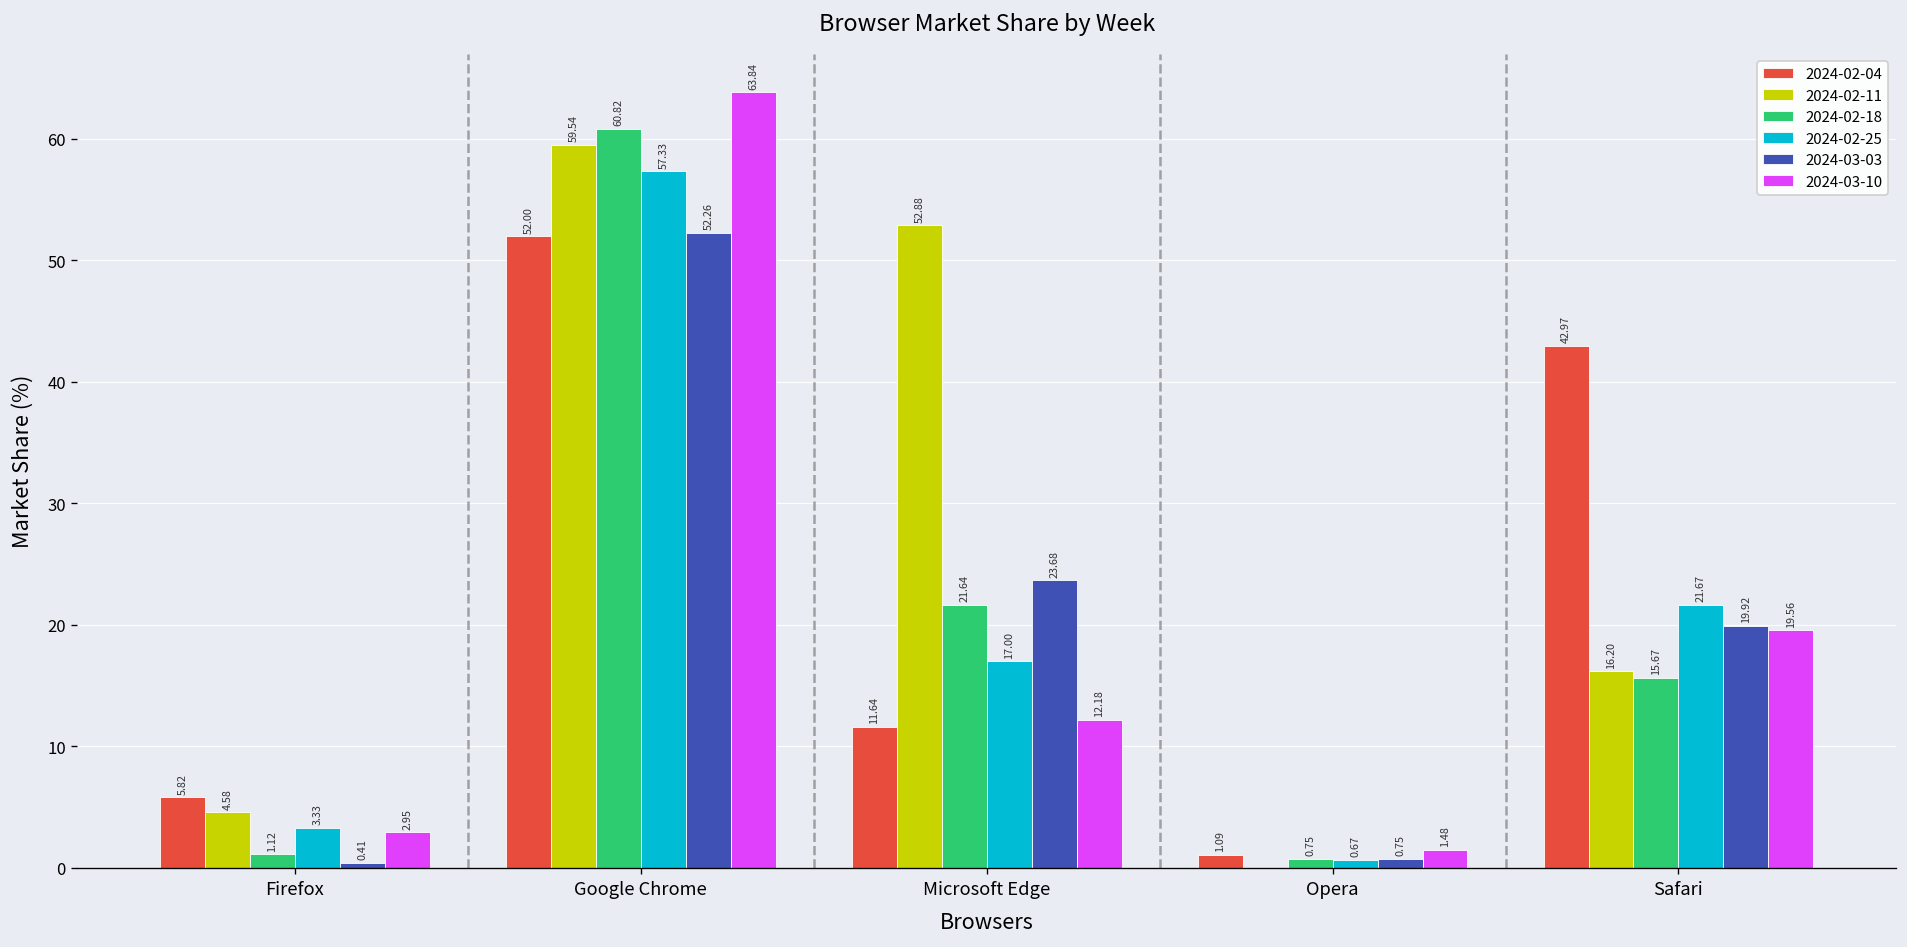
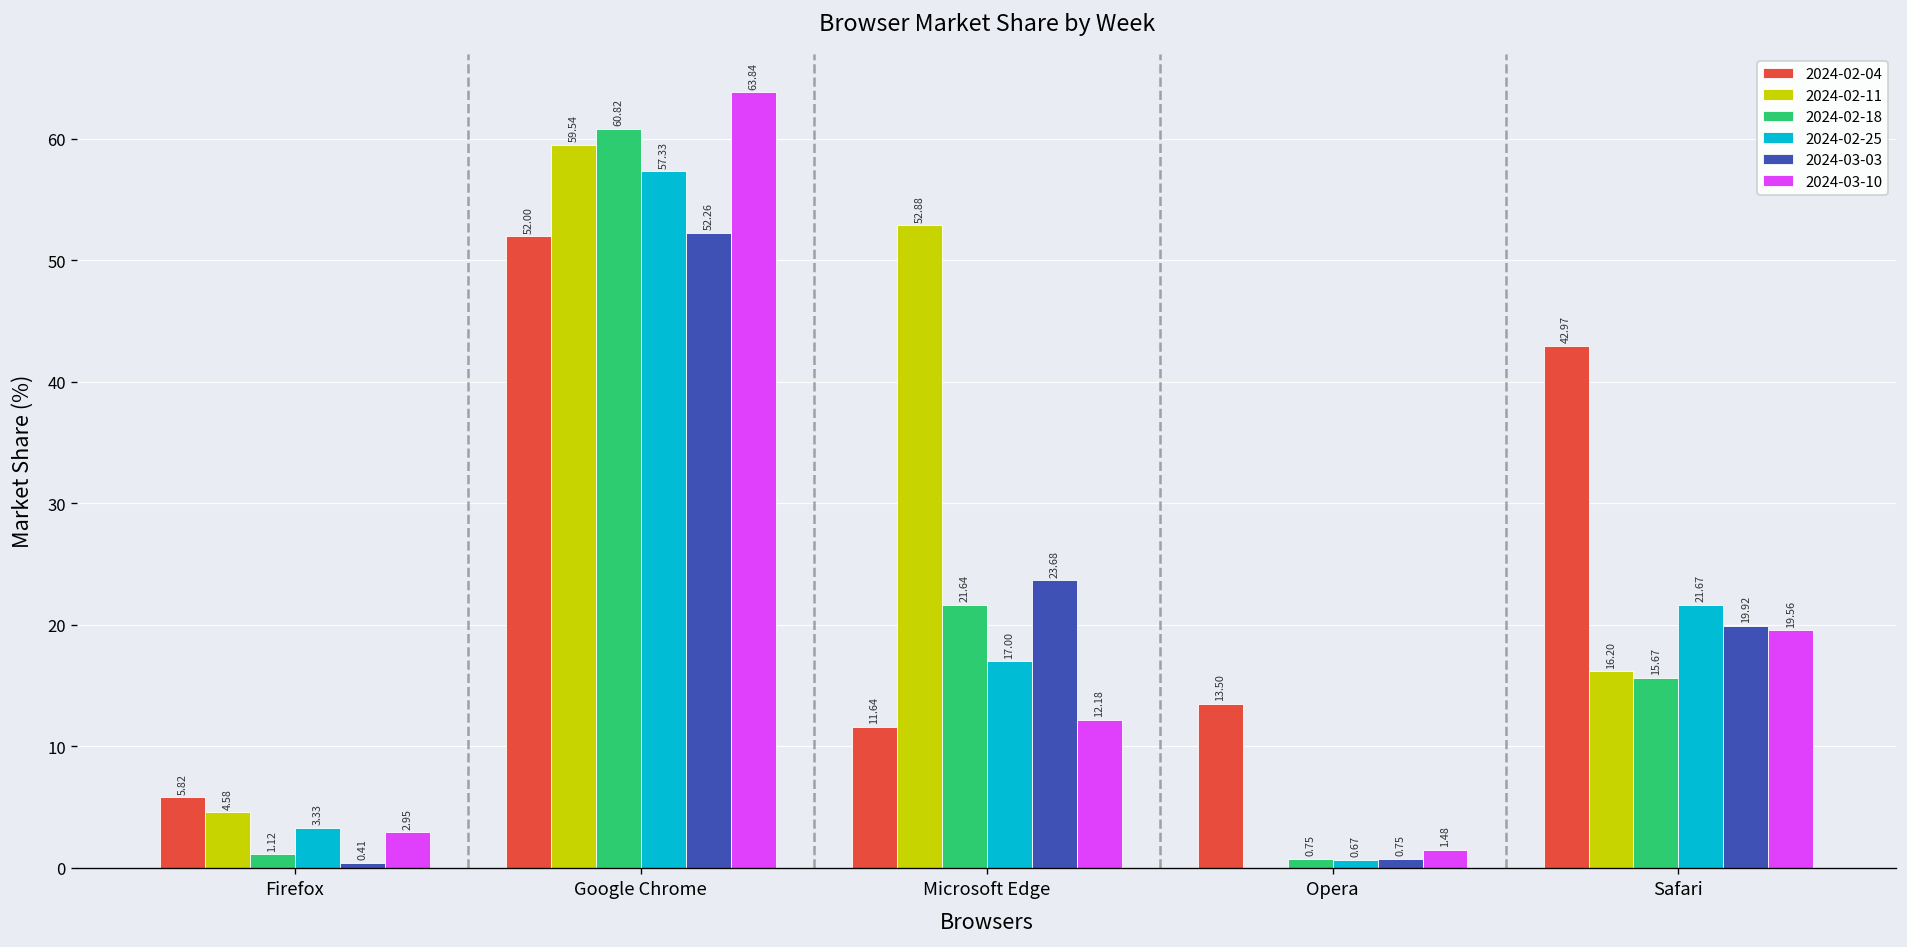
2024-02-04, Opera: 1.09 -> 13.50
